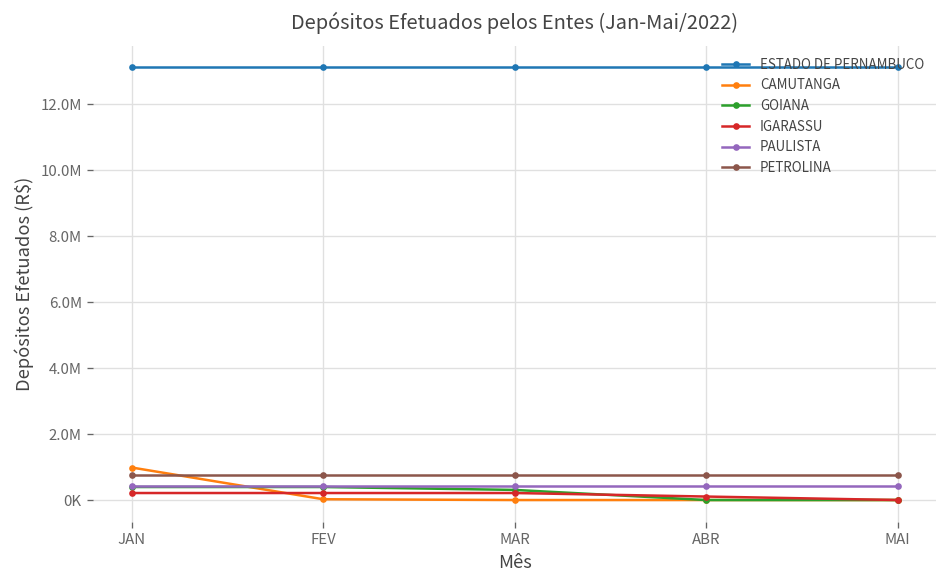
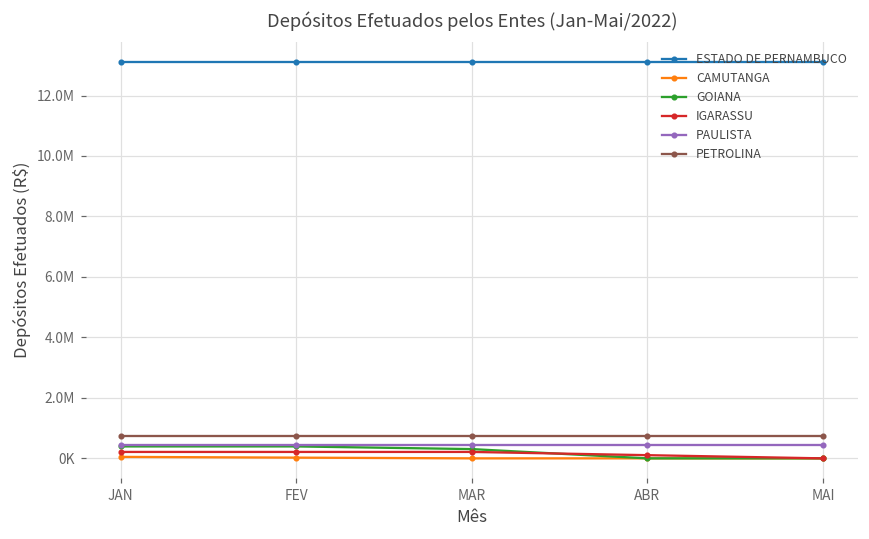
CAMUTANGA, JAN: 1000000 -> 0
